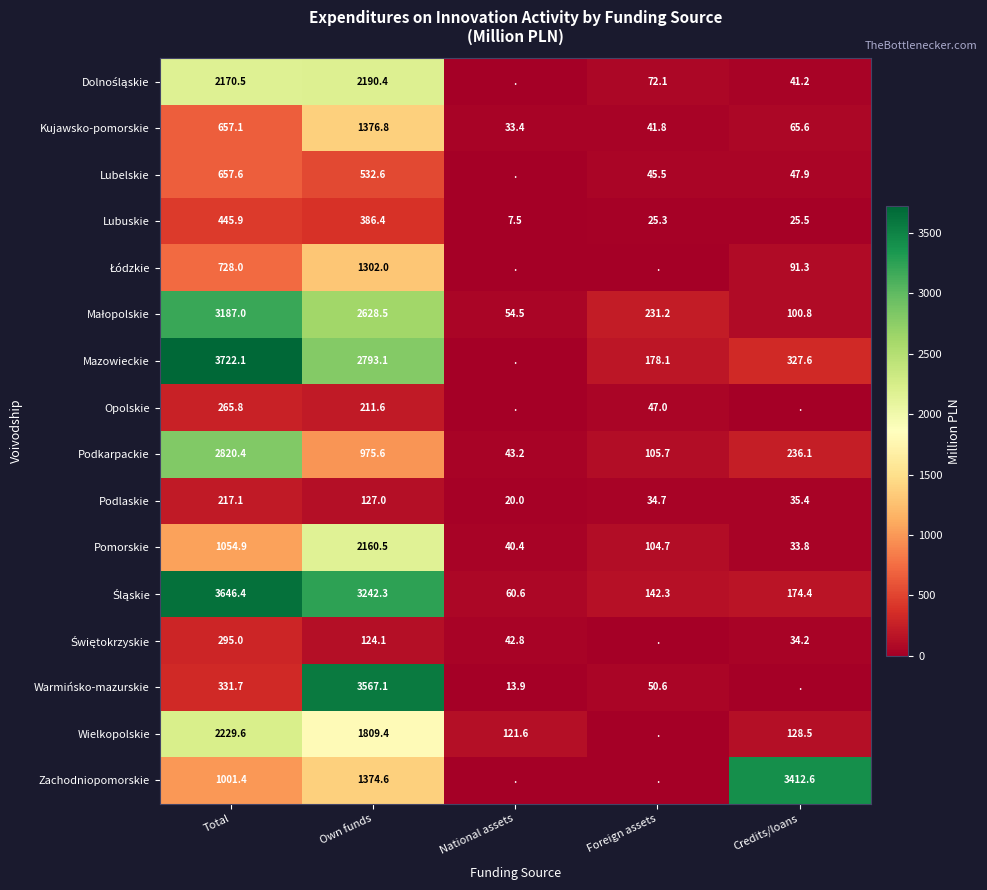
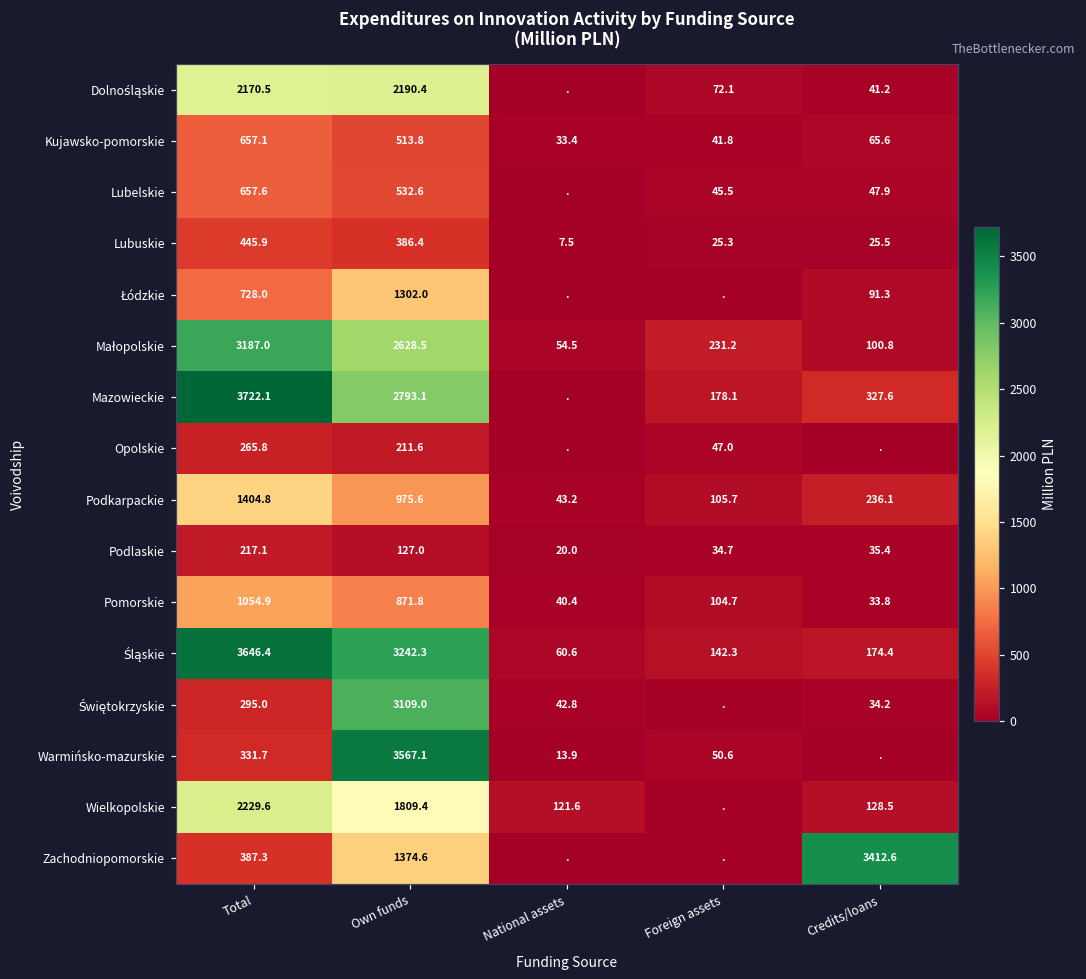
Kujawsko-pomorskie, Own funds: 1376.8 -> 513.8
Podkarpackie, Total: 2820.4 -> 1404.8
Pomorskie, Own funds: 2160.5 -> 871.8
Świętokrzyskie, Own funds: 124.1 -> 3109.0
Zachodniopomorskie, Total: 1001.4 -> 387.3
